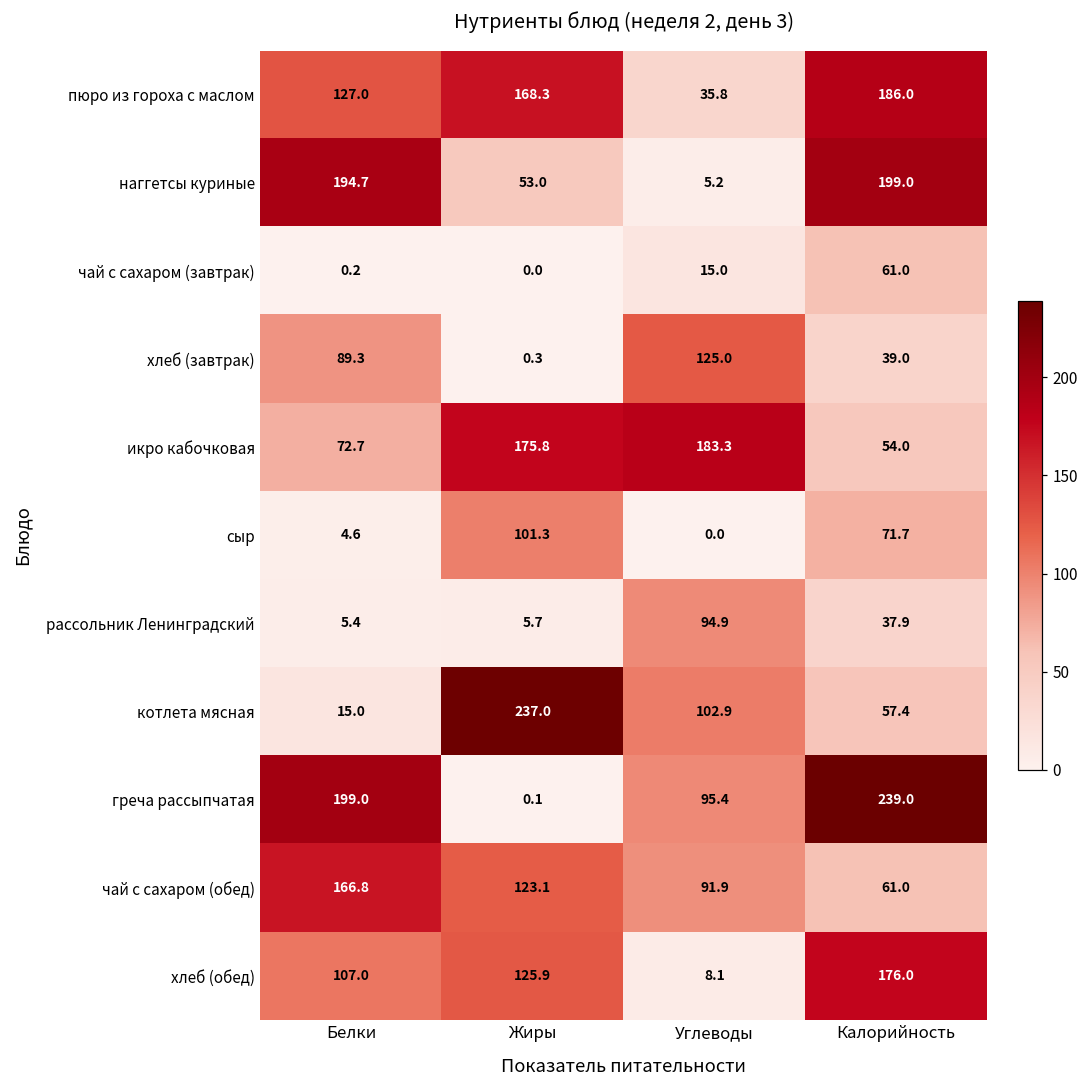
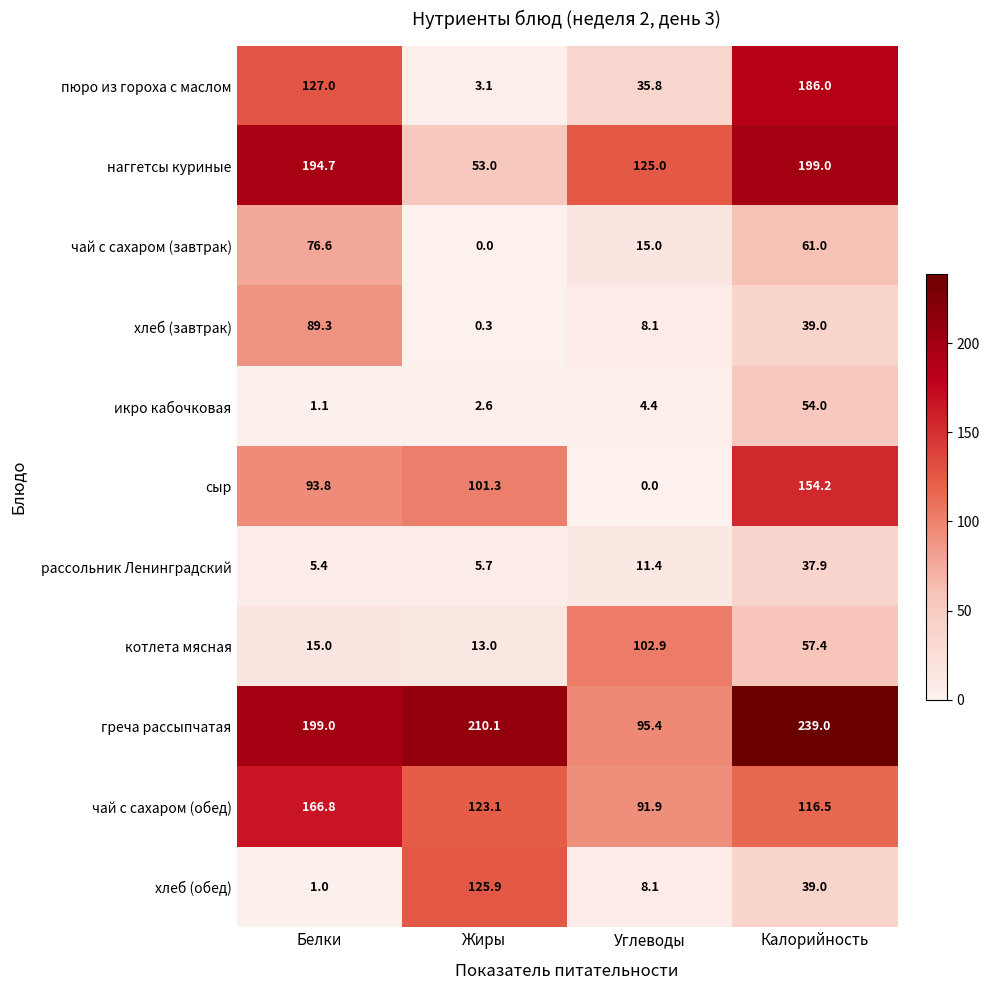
пюро из гороха с маслом, Жиры: 168.3 -> 3.1
наггетсы куриные, Углеводы: 5.2 -> 125.0
чай с сахаром (завтрак), Белки: 0.2 -> 76.6
хлеб (завтрак), Углеводы: 125.0 -> 8.1
икро кабочковая, Белки: 72.7 -> 1.1
икро кабочковая, Жиры: 175.8 -> 2.6
икро кабочковая, Углеводы: 183.3 -> 4.4
сыр, Белки: 4.6 -> 93.8
сыр, Калорийность: 71.7 -> 154.2
рассольник Ленинградский, Углеводы: 94.9 -> 11.4
котлета мясная, Жиры: 237.0 -> 13.0
греча рассыпчатая, Жиры: 0.1 -> 210.1
чай с сахаром (обед), Калорийность: 61.0 -> 116.5
хлеб (обед), Белки: 107.0 -> 1.0
хлеб (обед), Калорийность: 176.0 -> 39.0
